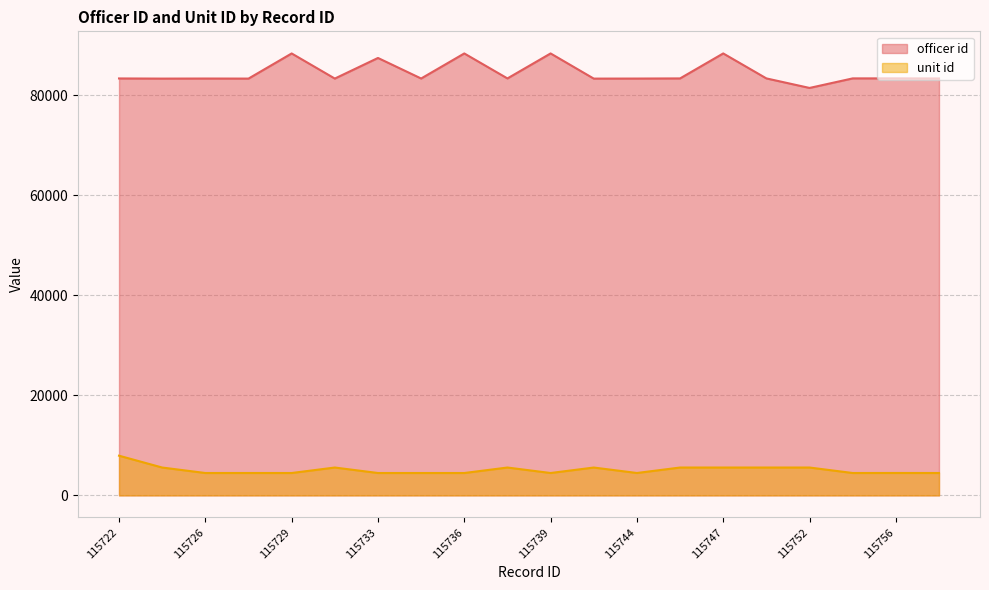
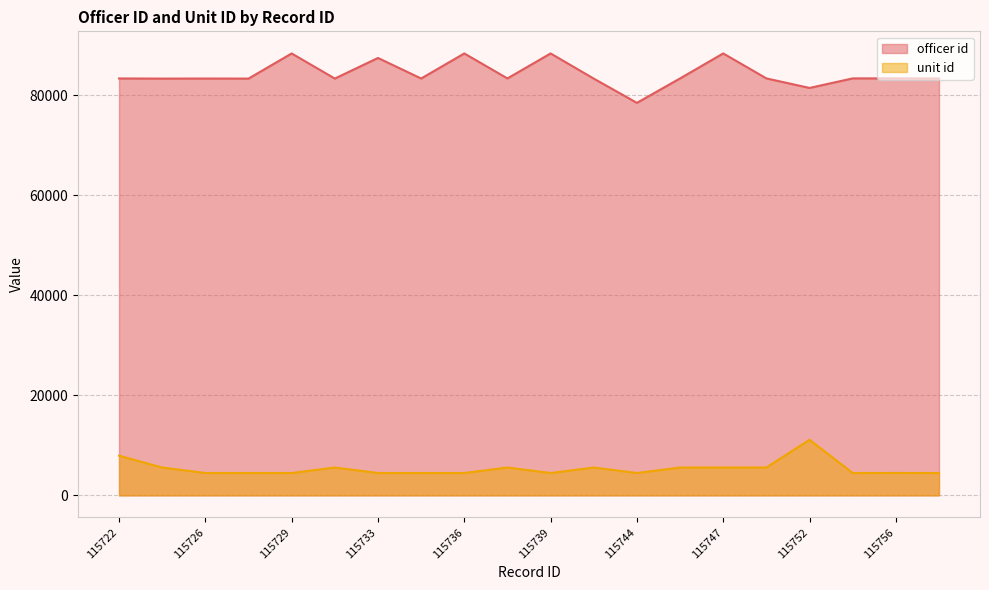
officer id, 115744: 83000 -> 79000
unit id, 115752: 6000 -> 11000
